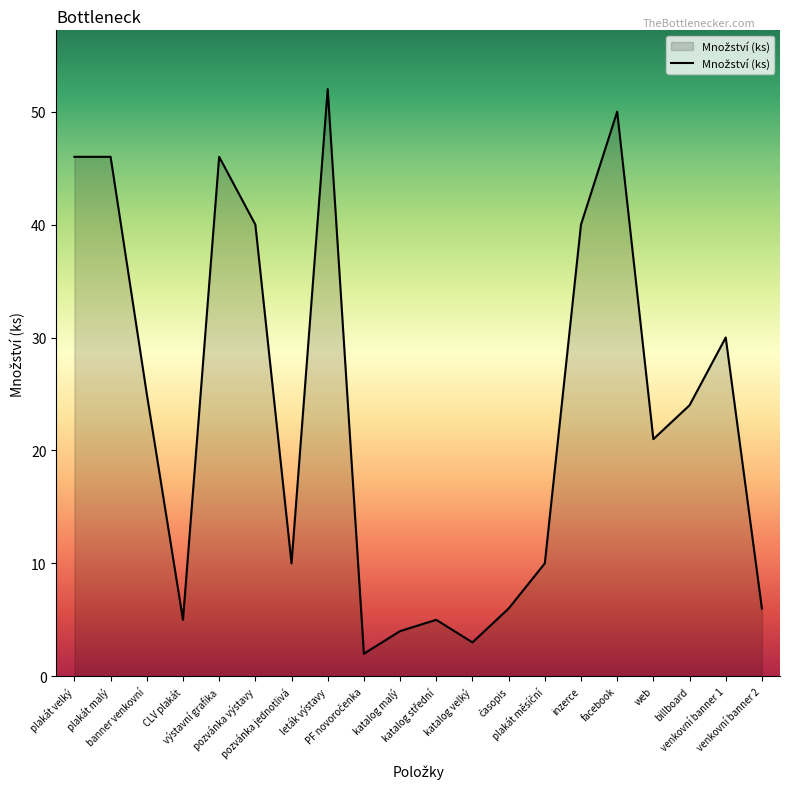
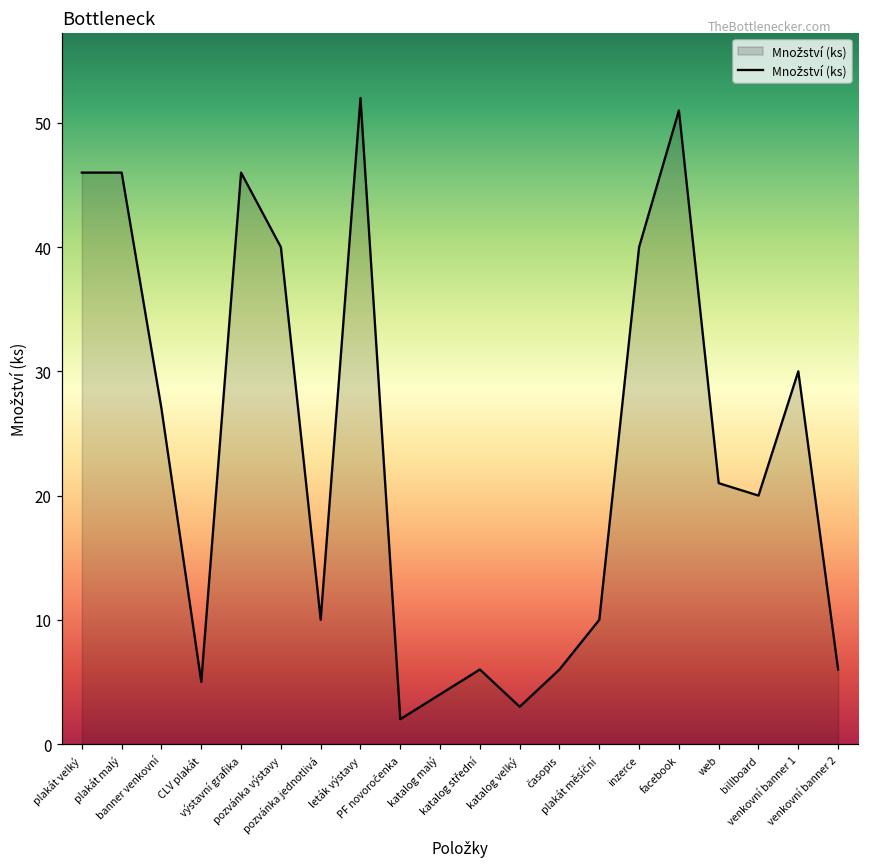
banner venkovní: 25 -> 27
katalog střední: 5 -> 6
facebook: 50 -> 51
billboard: 24 -> 20
